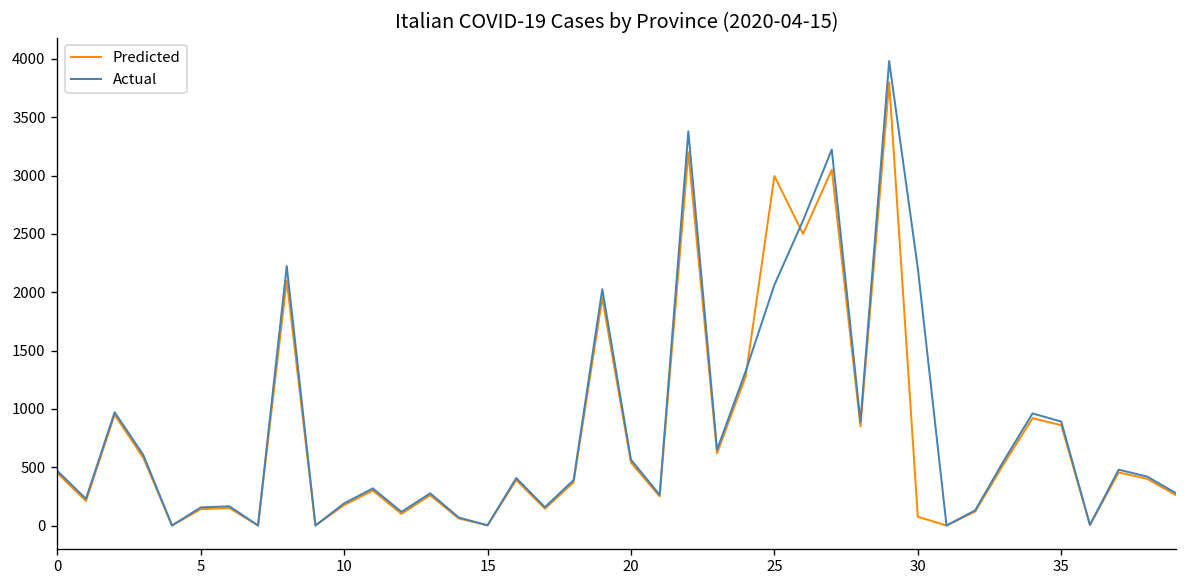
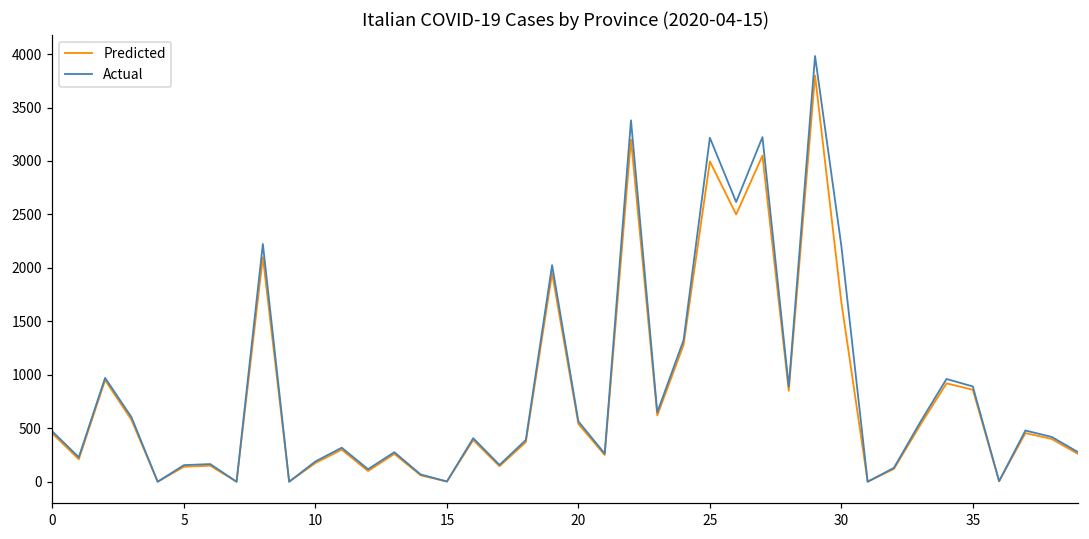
Actual, 25: 2100 -> 3200
Predicted, 30: 100 -> 1700
